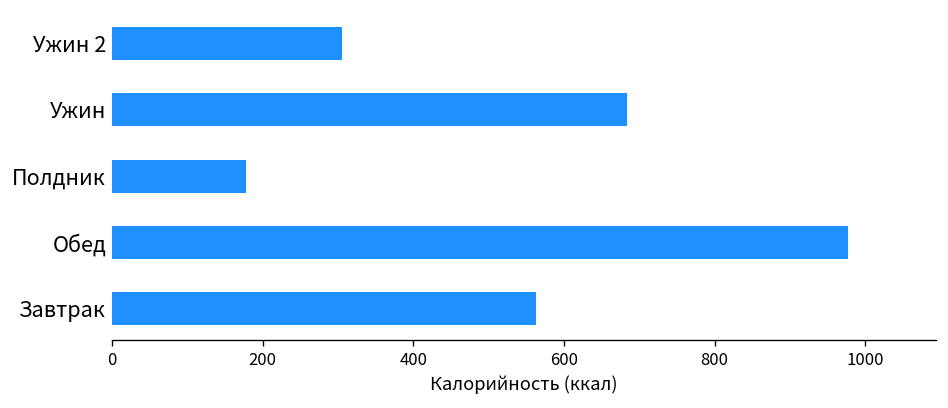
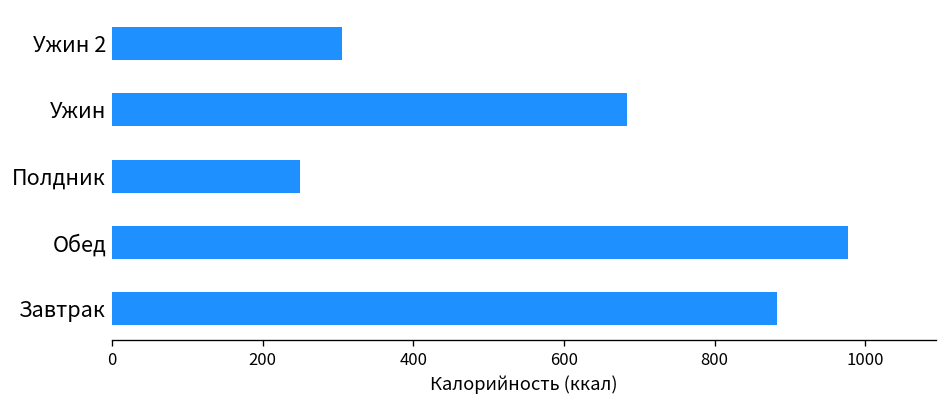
Полдник: 180 -> 250
Завтрак: 560 -> 880
